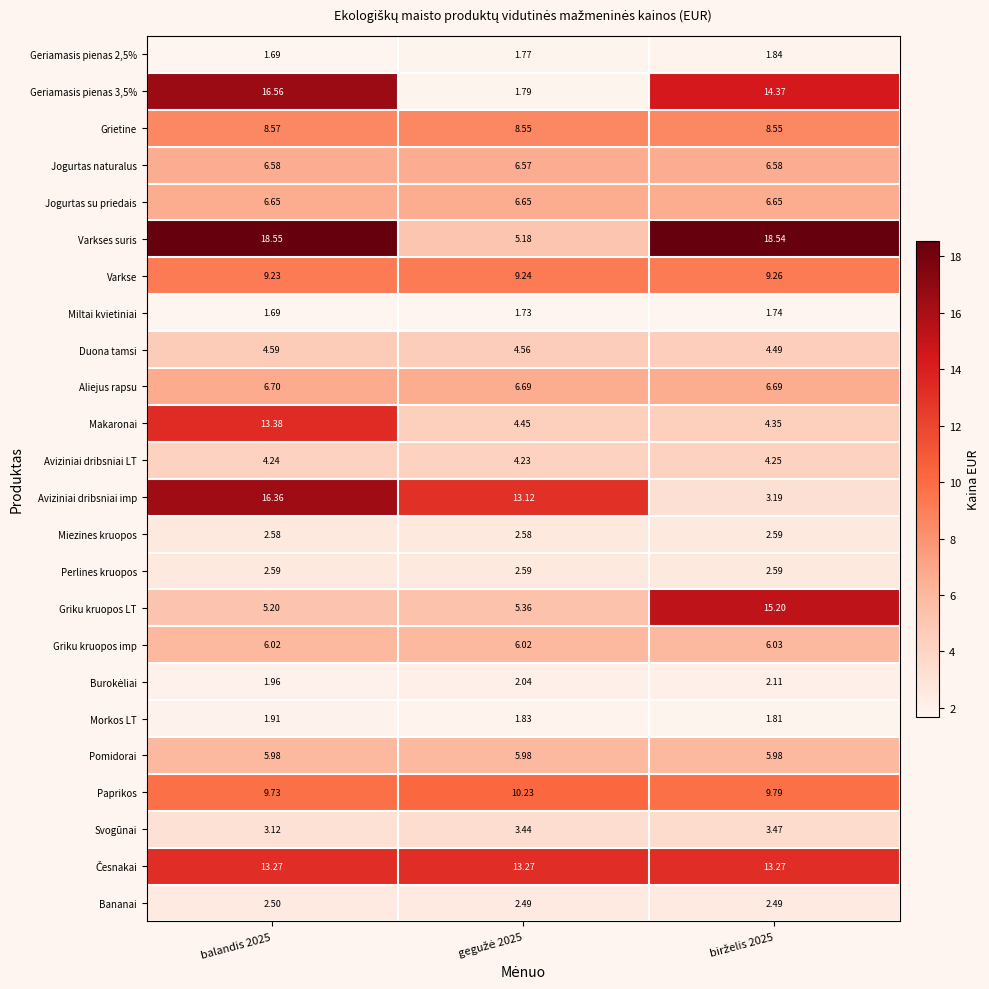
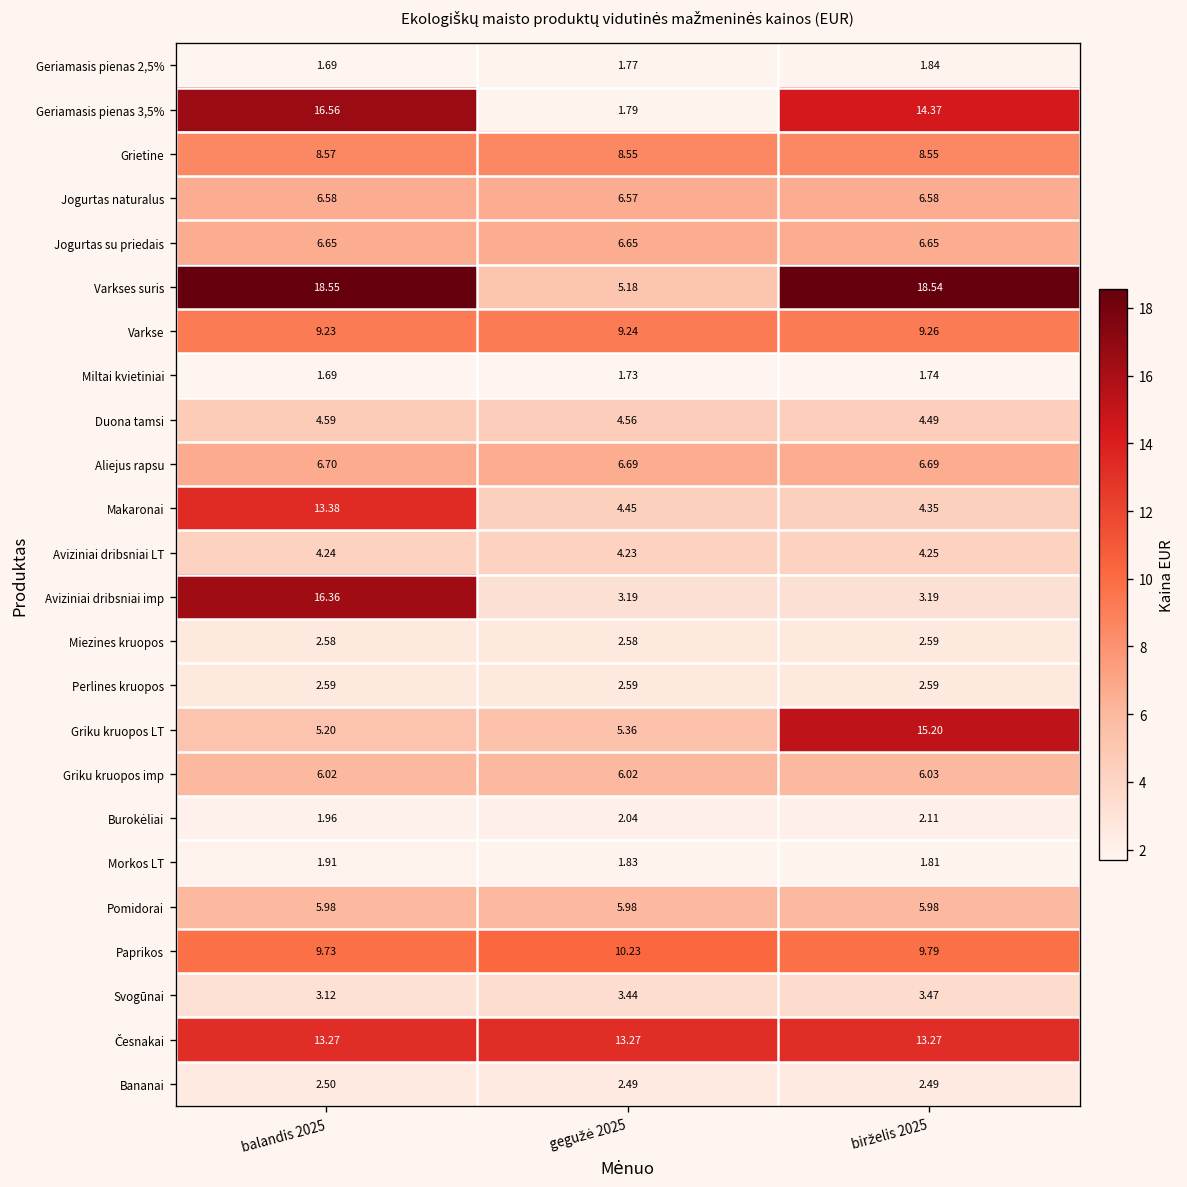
Aviziniai dribsniai imp, gegužė 2025: 13.12 -> 3.19
